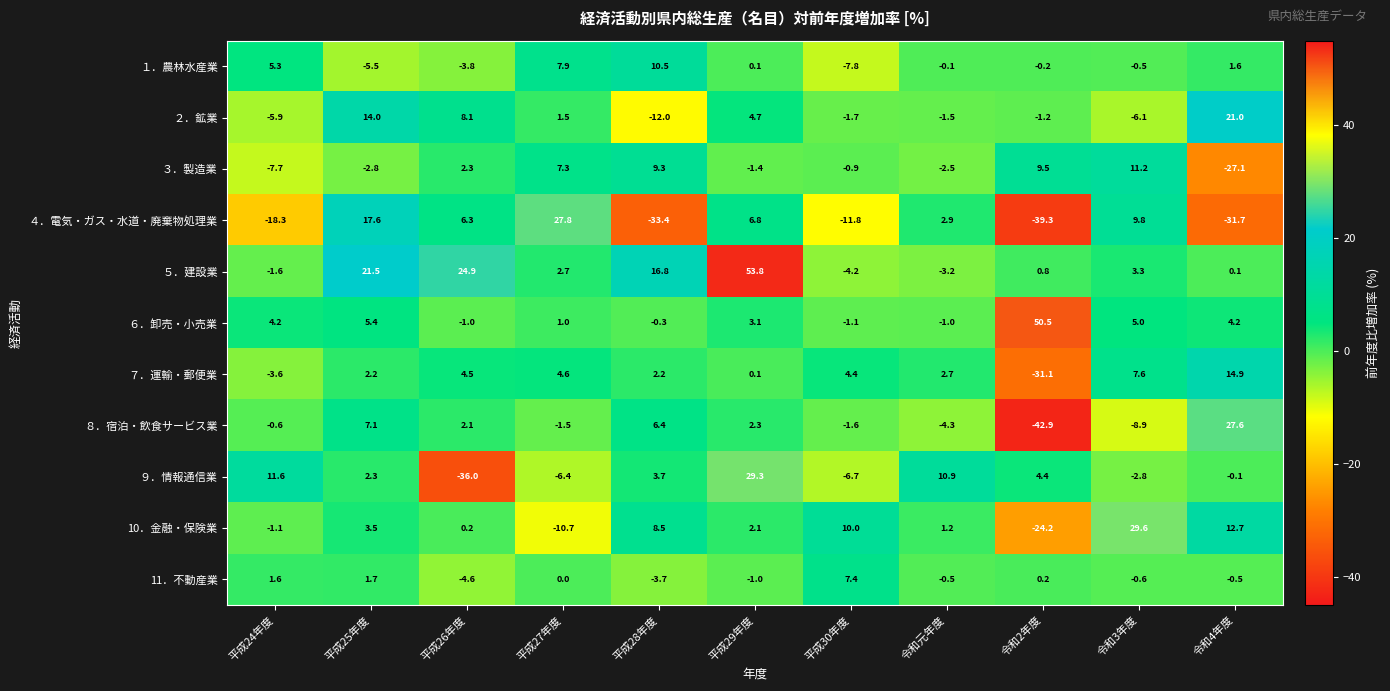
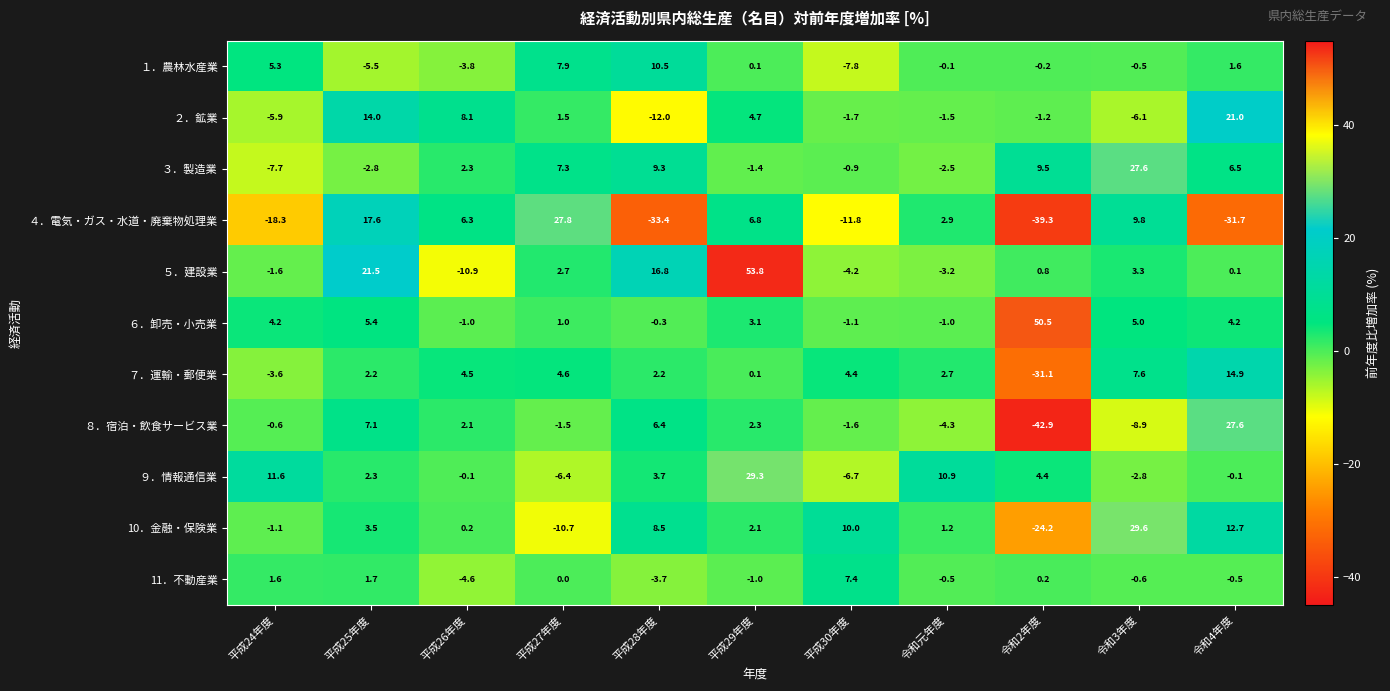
３．製造業, 令和3年度: 11.2 -> 27.6
３．製造業, 令和4年度: -27.1 -> 6.5
５．建設業, 平成26年度: 24.9 -> -10.9
９．情報通信業, 平成26年度: -36.0 -> -0.1
